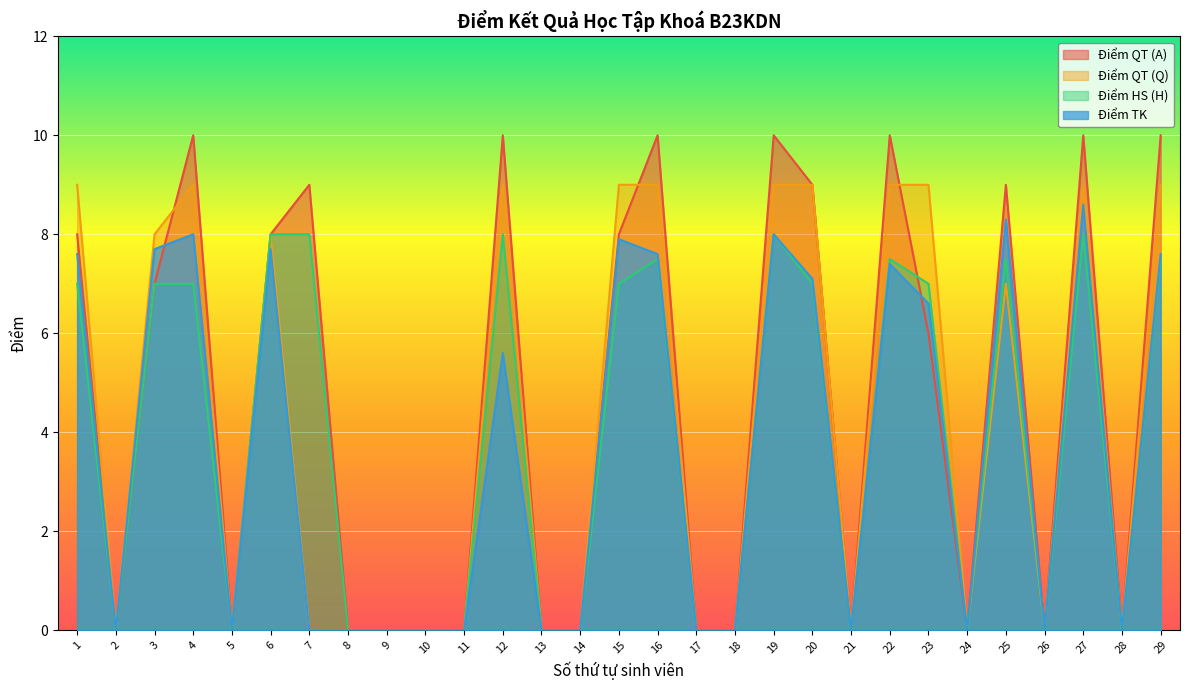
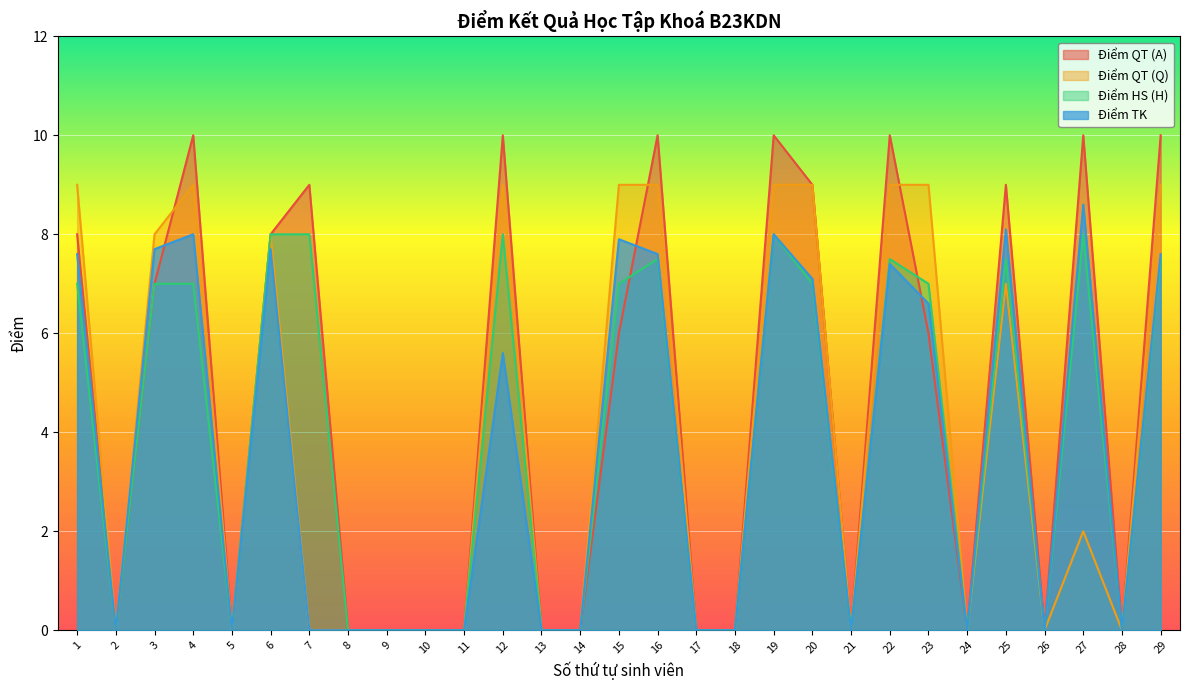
Điểm QT (A), 15: 8 -> 6
Điểm TK, 25: 8.3 -> 8.1
Điểm QT (Q), 27: 9 -> 2
